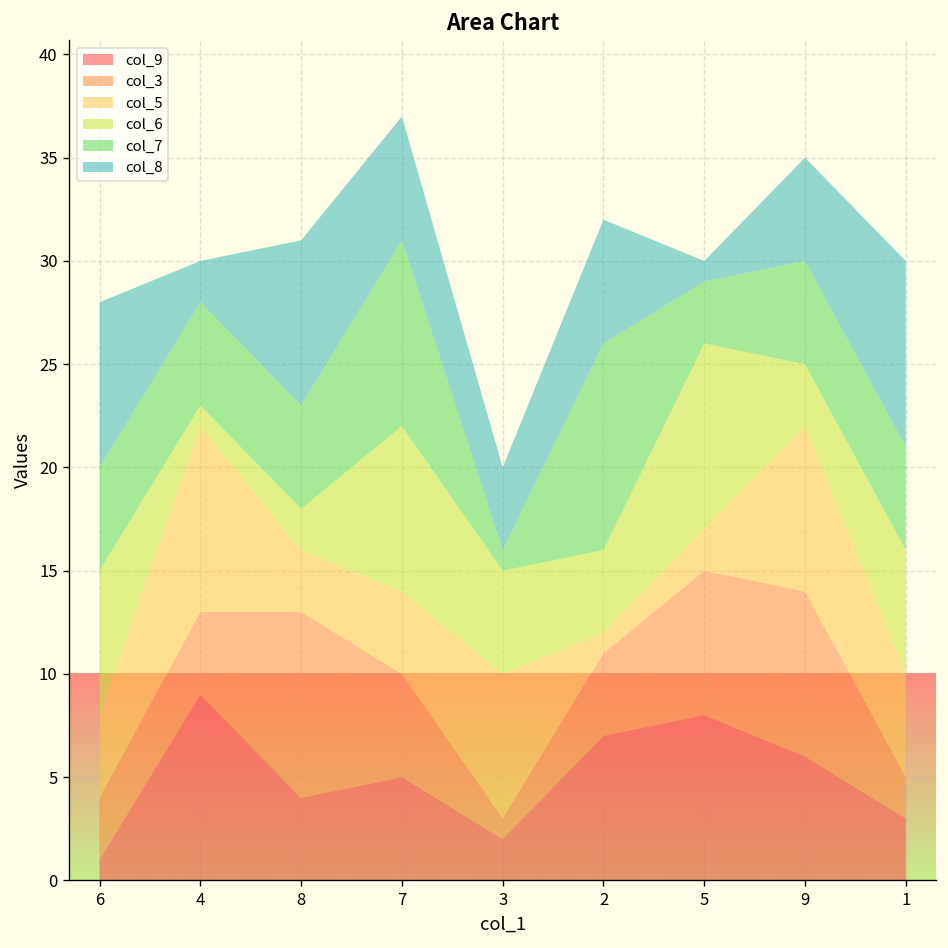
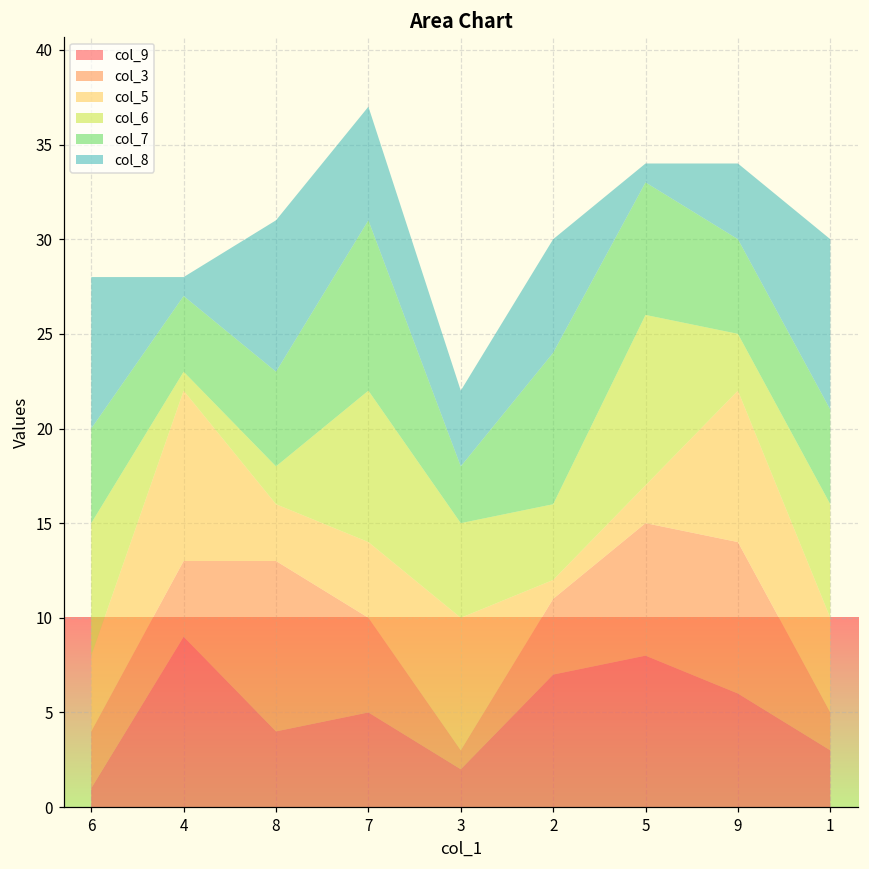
col_7, 4: 5 -> 4
col_8, 4: 2 -> 1
col_7, 3: 1 -> 3
col_7, 2: 10 -> 8
col_7, 5: 3 -> 7
col_8, 9: 5 -> 4
